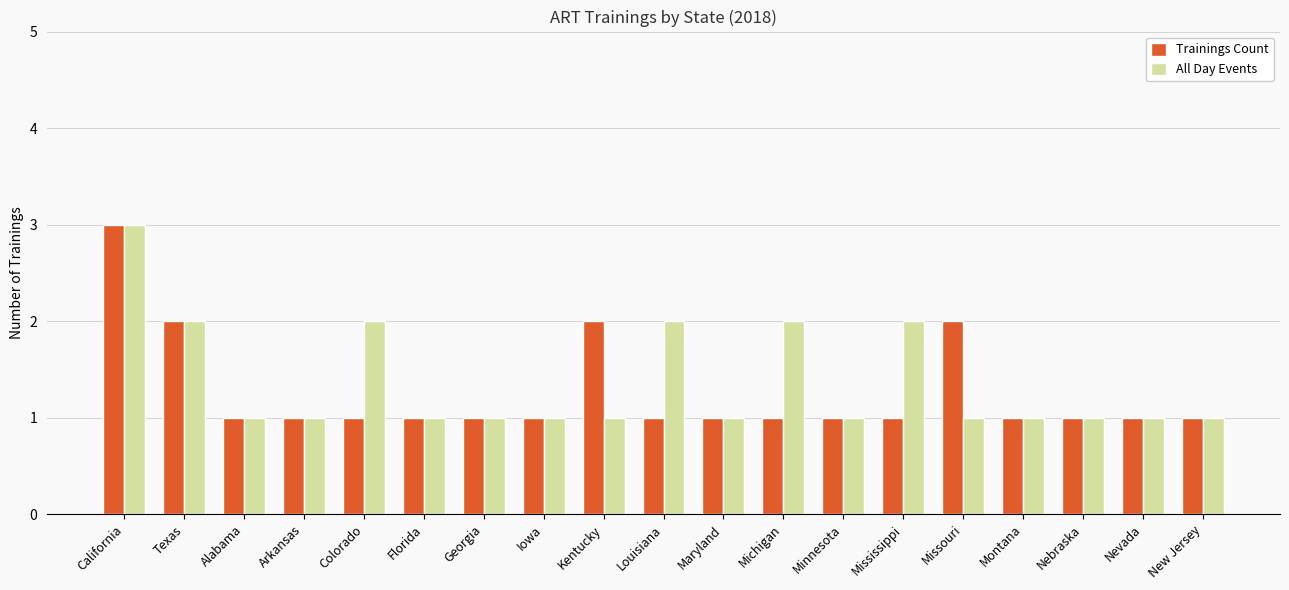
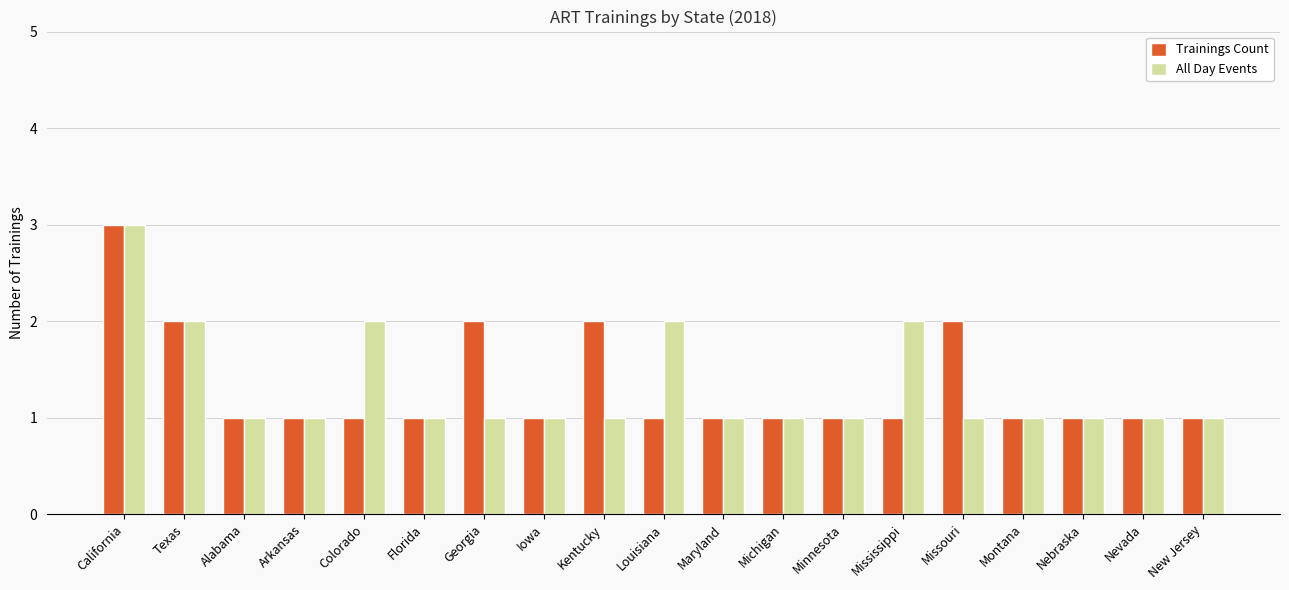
Trainings Count, Georgia: 1 -> 2
All Day Events, Michigan: 2 -> 1
